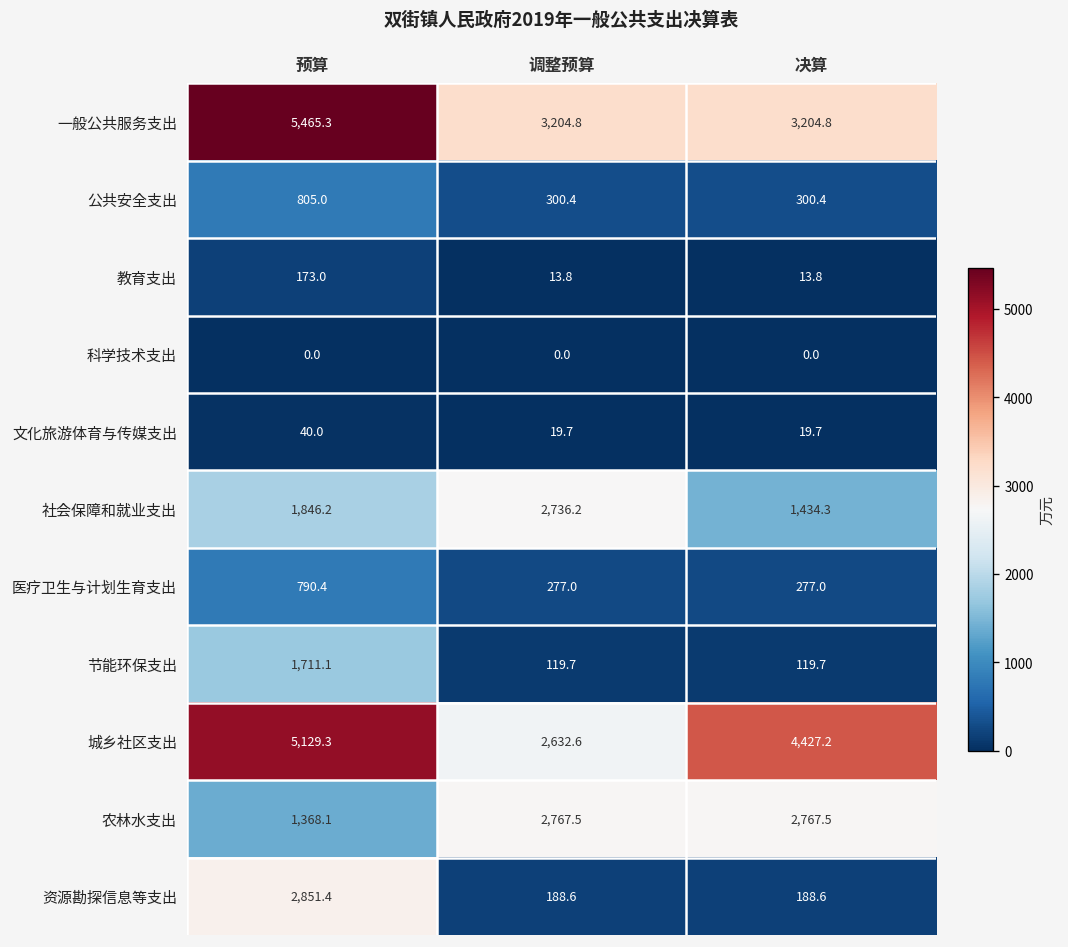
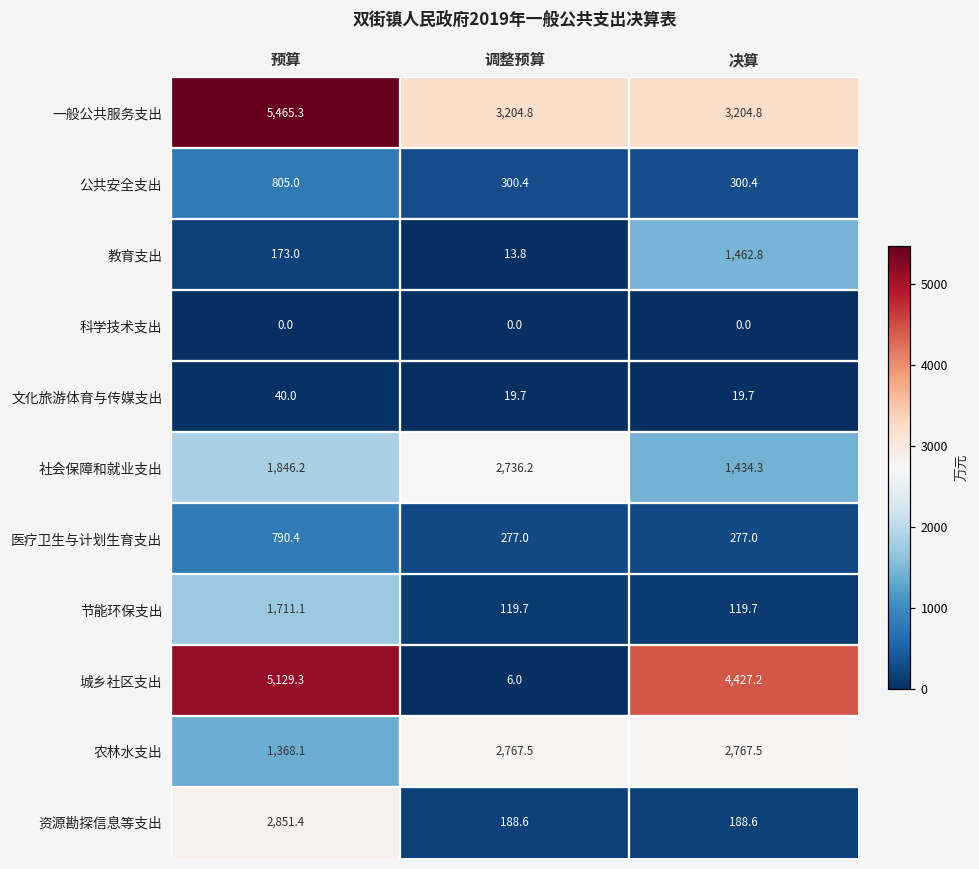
教育支出, 决算: 13.8 -> 1,462.8
城乡社区支出, 调整预算: 2,632.6 -> 6.0
